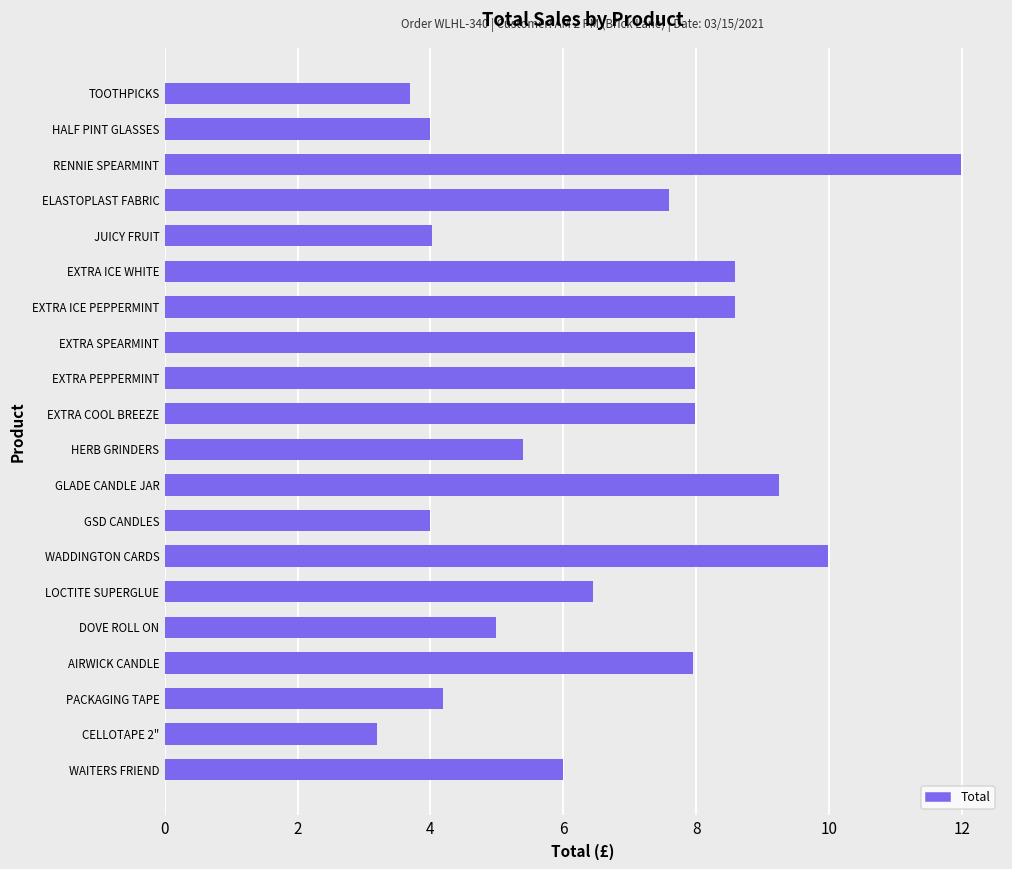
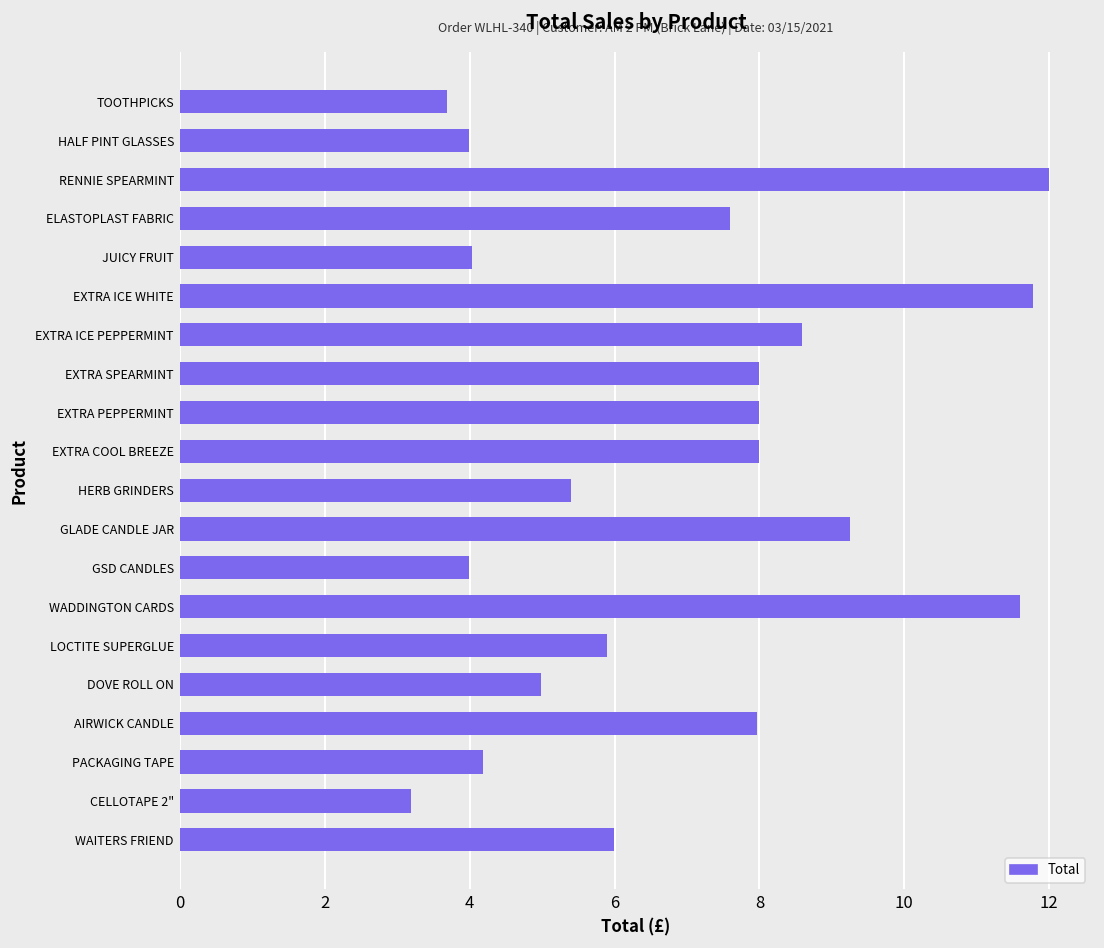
EXTRA ICE WHITE: 8.6 -> 11.8
WADDINGTON CARDS: 10.0 -> 11.6
LOCTITE SUPERGLUE: 6.5 -> 5.9
